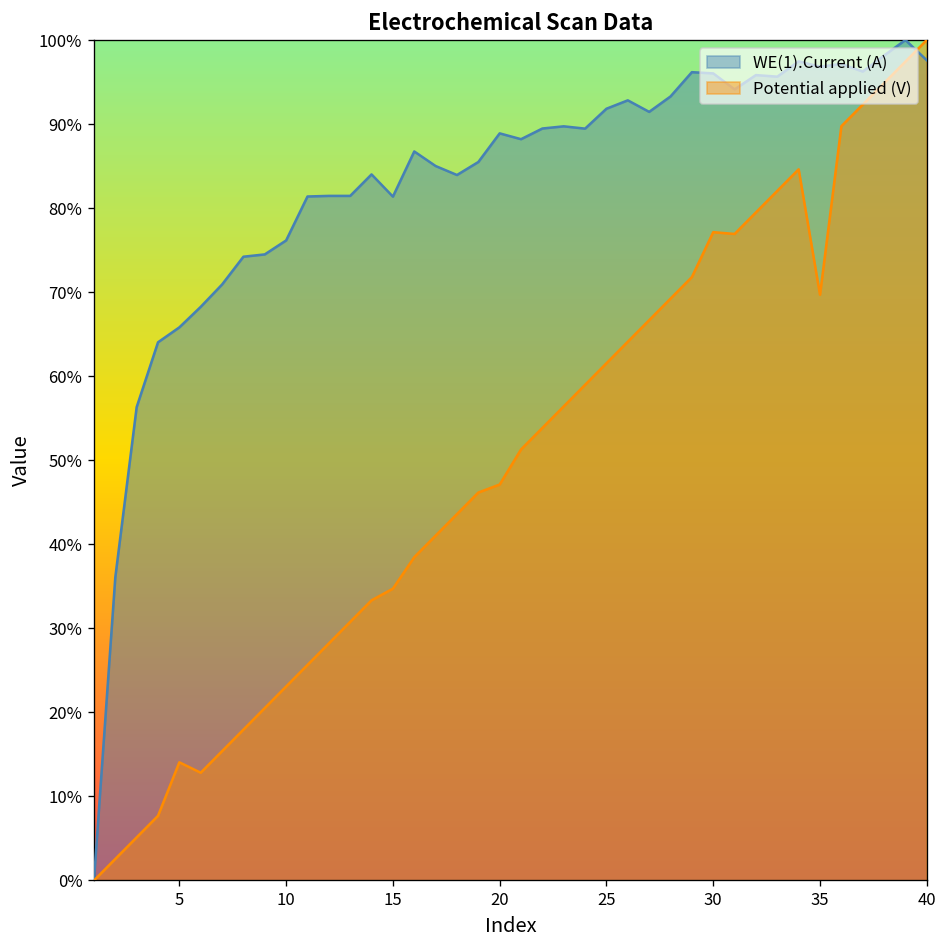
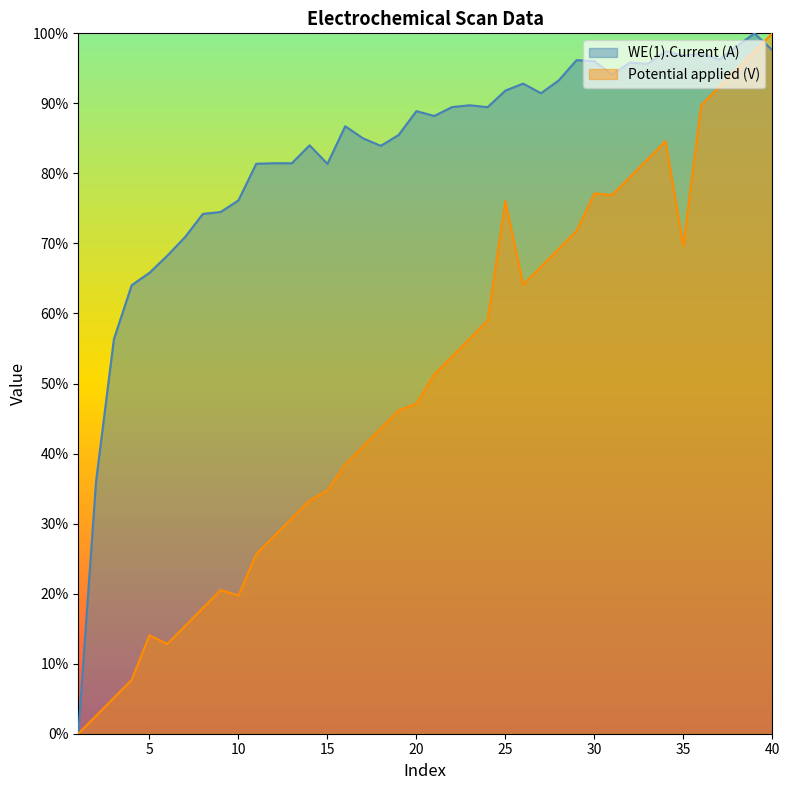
Potential applied (V), 10: 23% -> 20%
Potential applied (V), 25: 62% -> 76%
